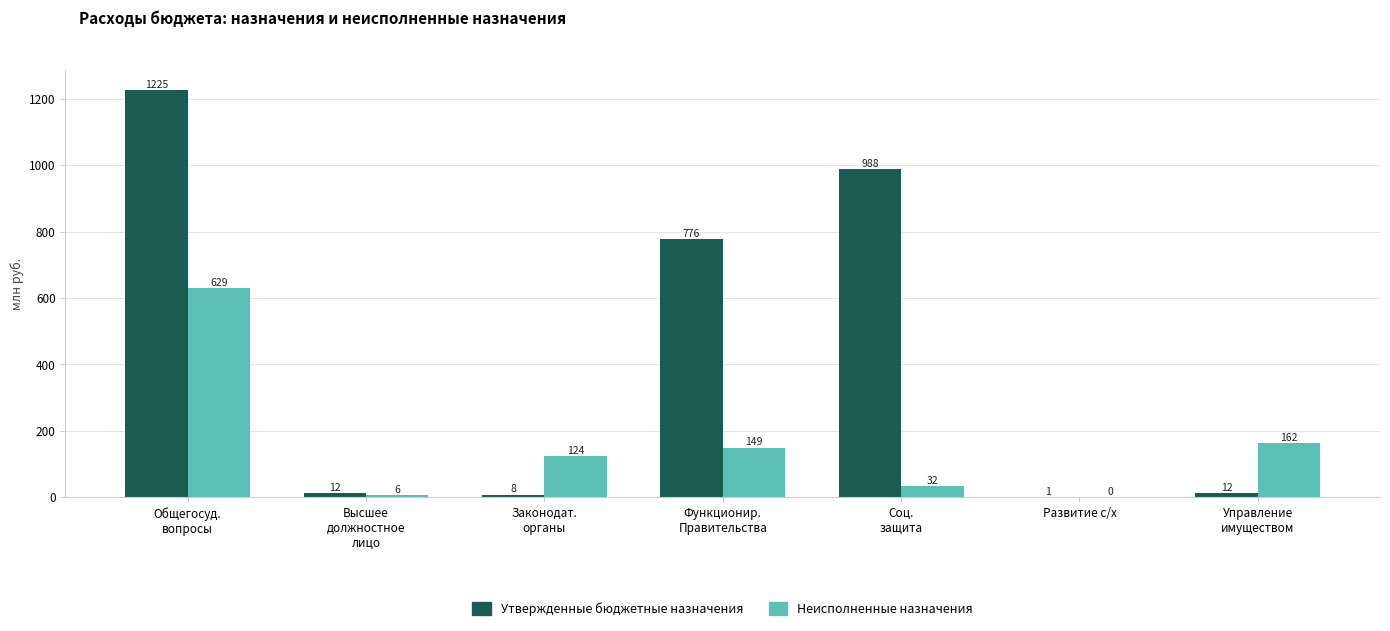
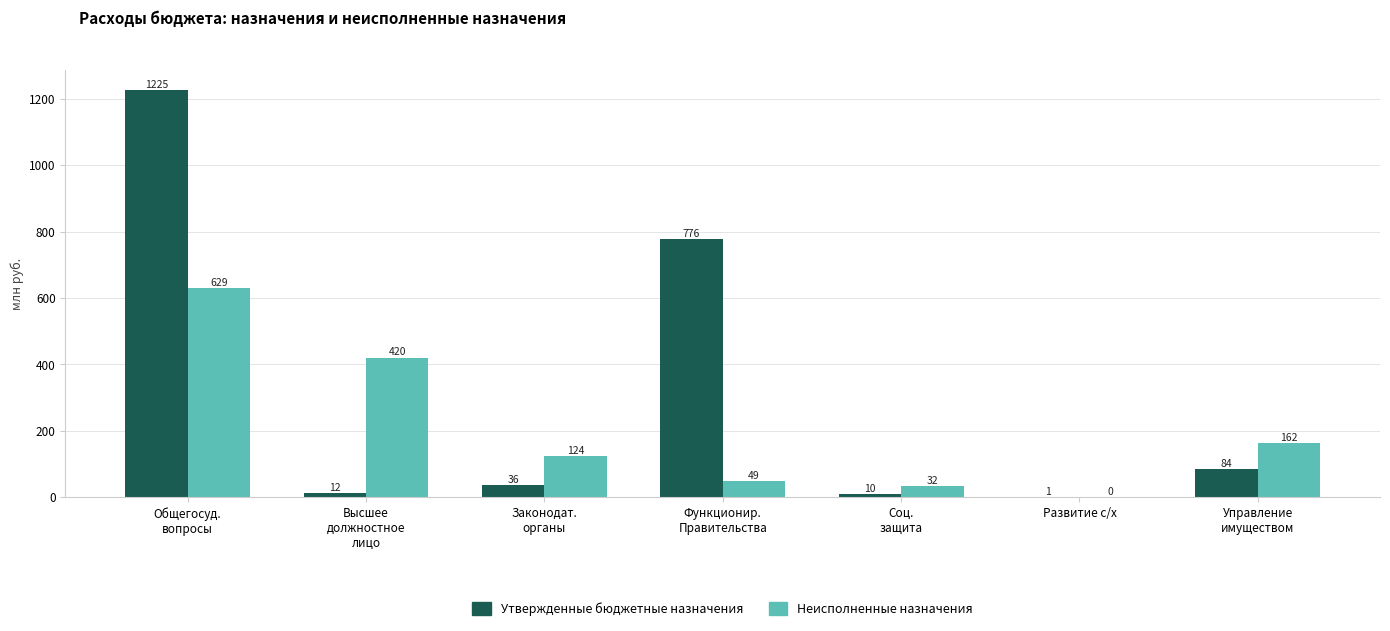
Неисполненные назначения, Высшее должностное лицо: 6 -> 420
Утвержденные бюджетные назначения, Законодат. органы: 8 -> 36
Неисполненные назначения, Функционир. Правительства: 149 -> 49
Утвержденные бюджетные назначения, Соц. защита: 988 -> 10
Утвержденные бюджетные назначения, Управление имуществом: 12 -> 84
